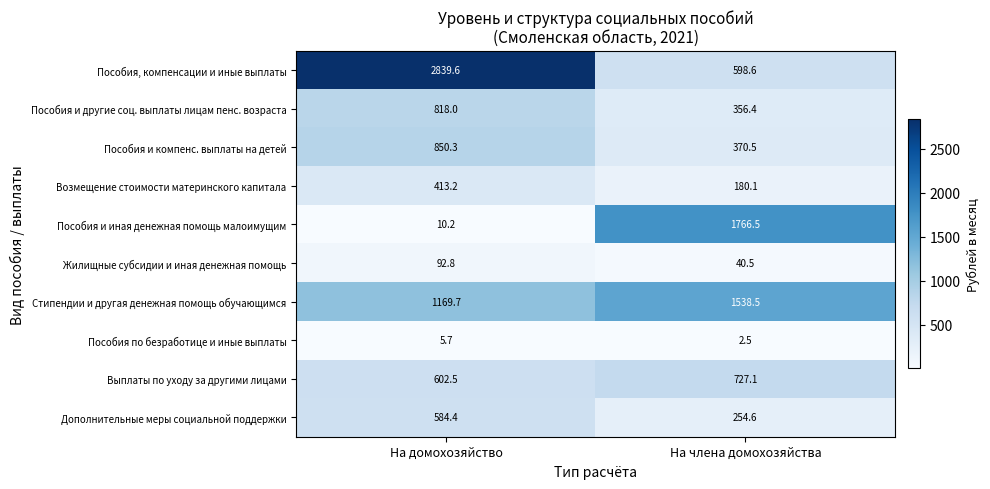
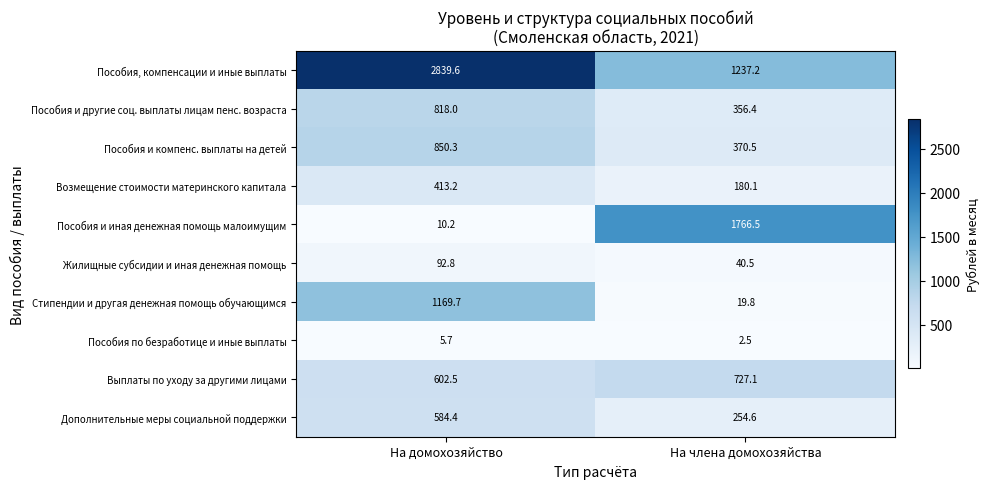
Пособия, компенсации и иные выплаты, На члена домохозяйства: 598.6 -> 1237.2
Стипендии и другая денежная помощь обучающимся, На члена домохозяйства: 1538.5 -> 19.8
